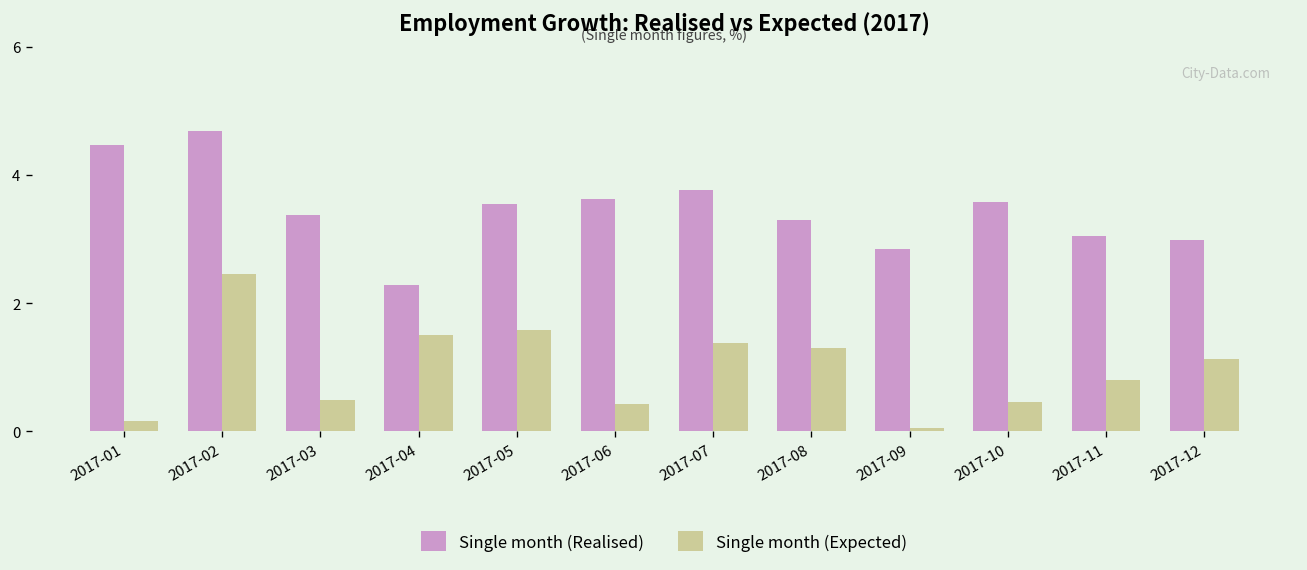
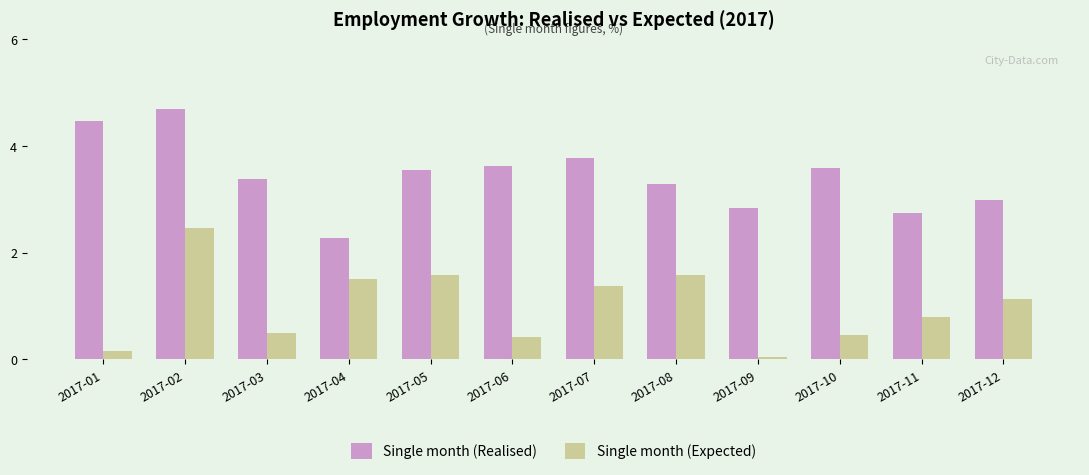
Single month (Expected), 2017-08: 1.3 -> 1.6
Single month (Realised), 2017-11: 3.1 -> 2.7
